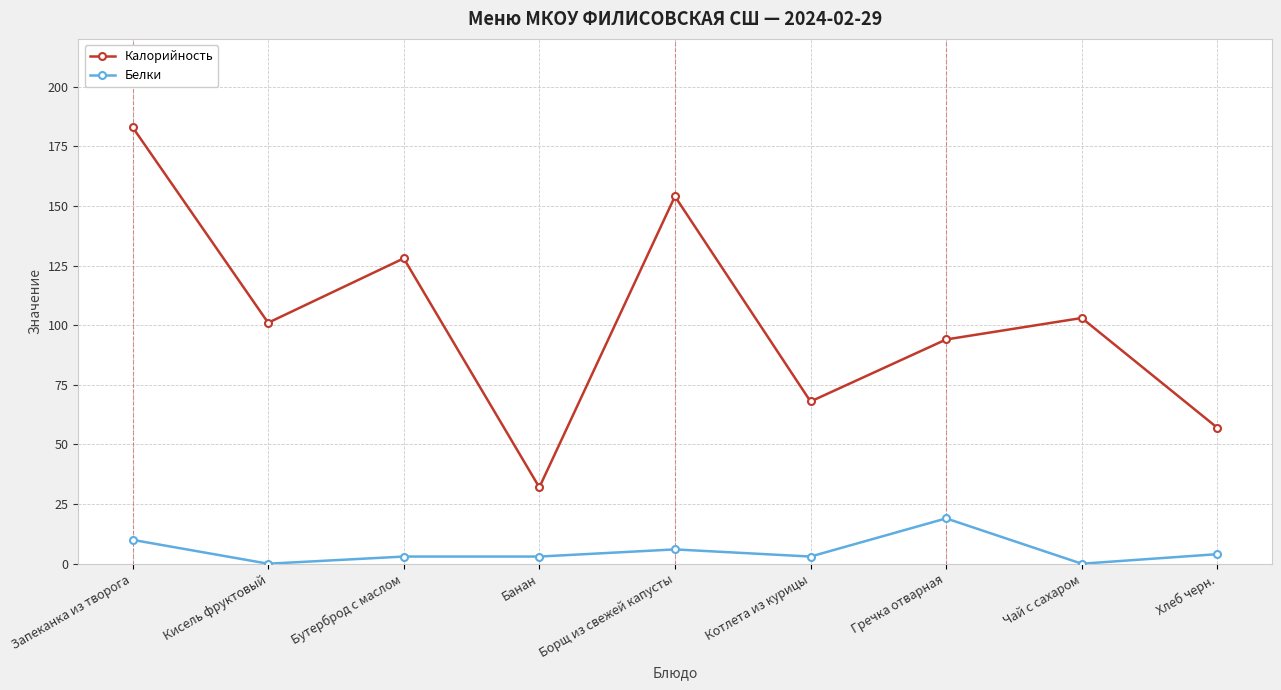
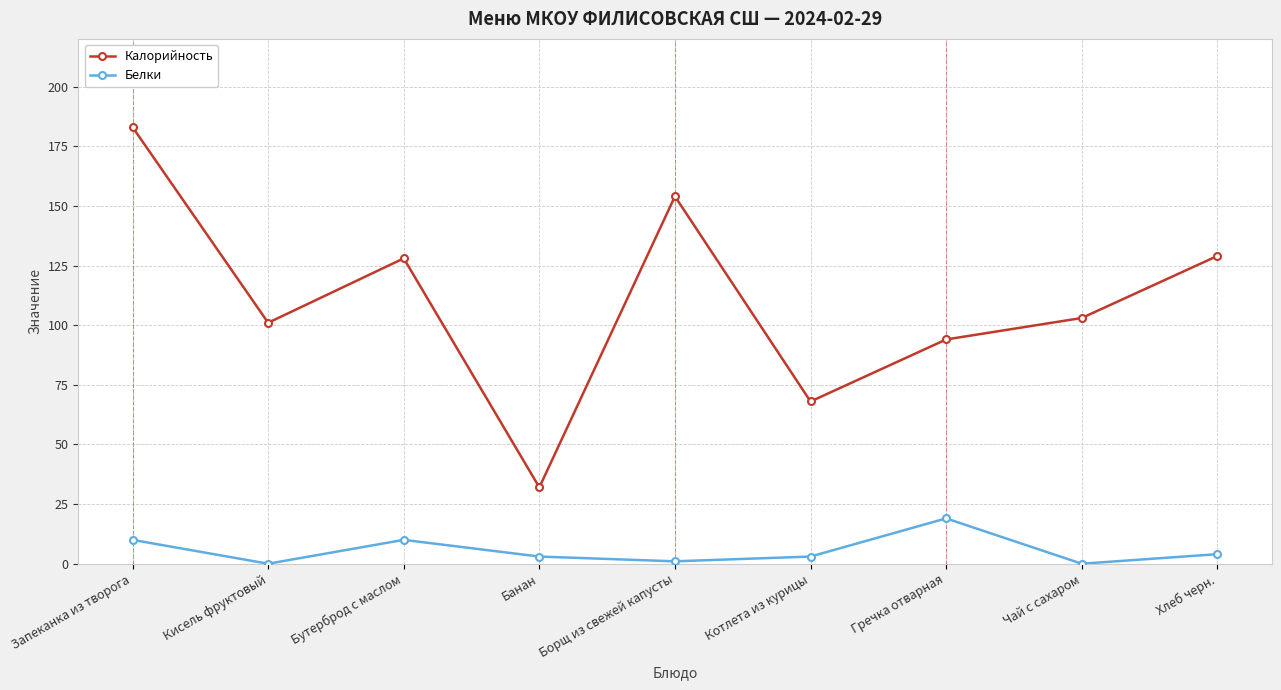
Белки, Бутерброд с маслом: 3 -> 10
Белки, Борщ из свежей капусты: 6 -> 1
Калорийность, Хлеб черн.: 57 -> 129
